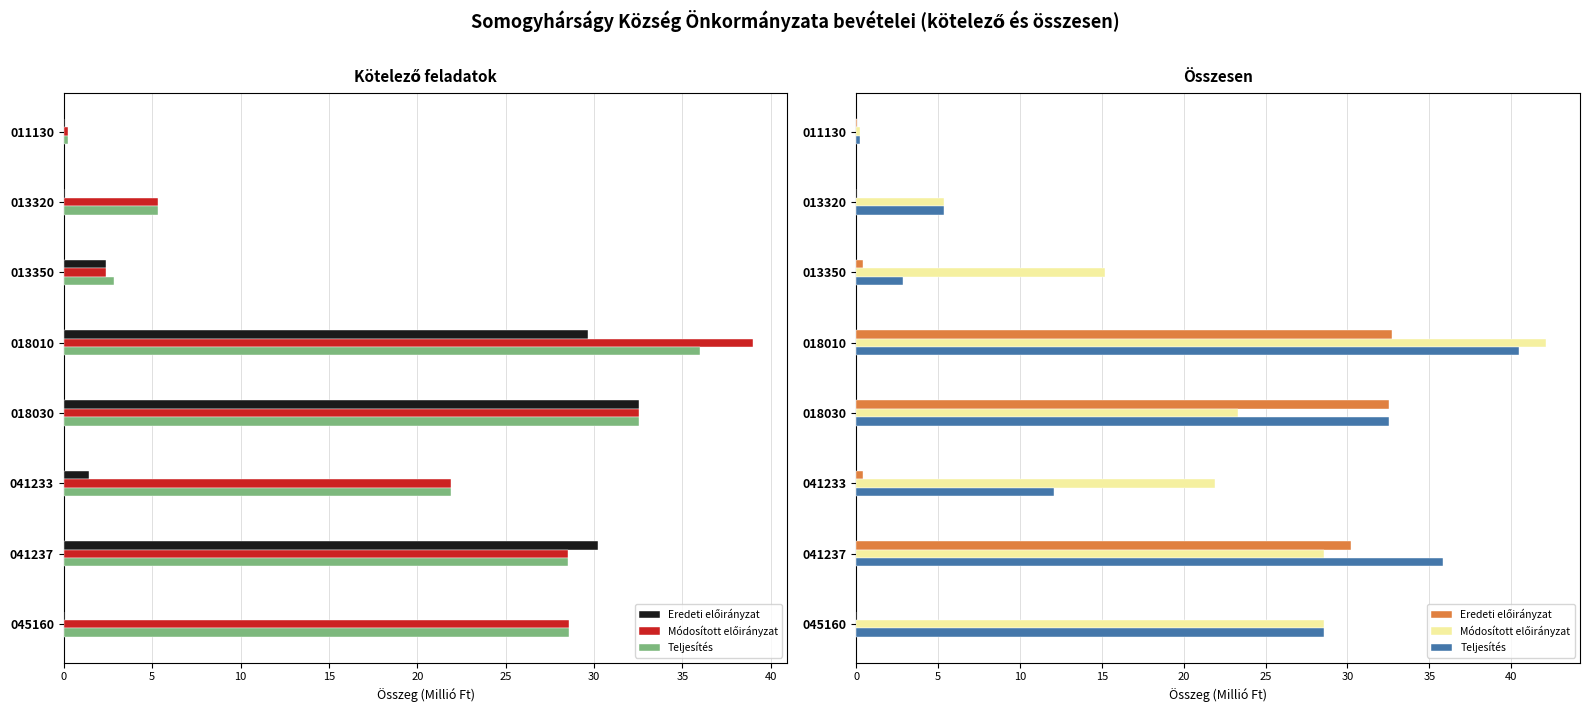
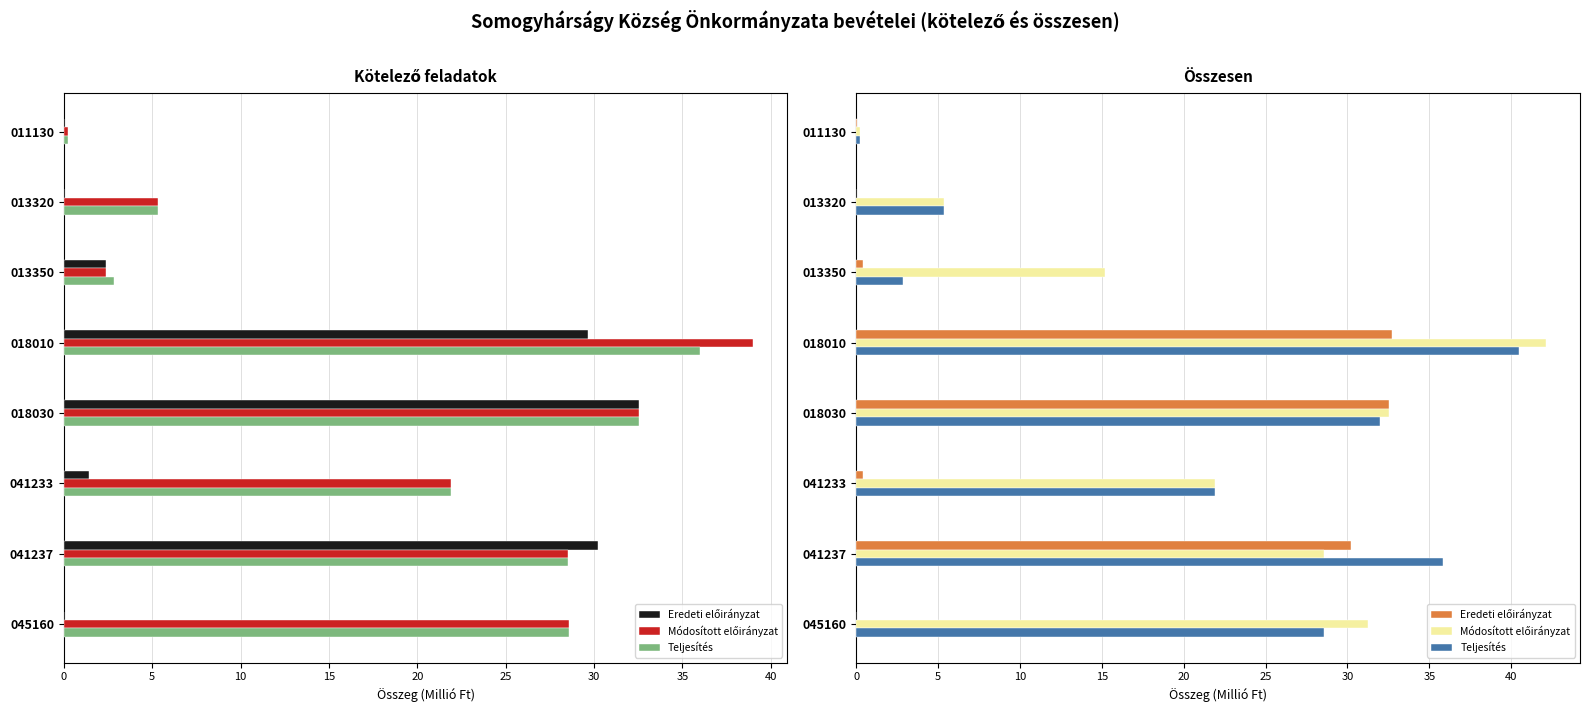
Összesen, Módosított előirányzat, 018030: 23.3 -> 32.5
Összesen, Teljesítés, 018030: 32.5 -> 32.0
Összesen, Teljesítés, 041233: 12.0 -> 21.9
Összesen, Módosított előirányzat, 045160: 28.6 -> 31.3
